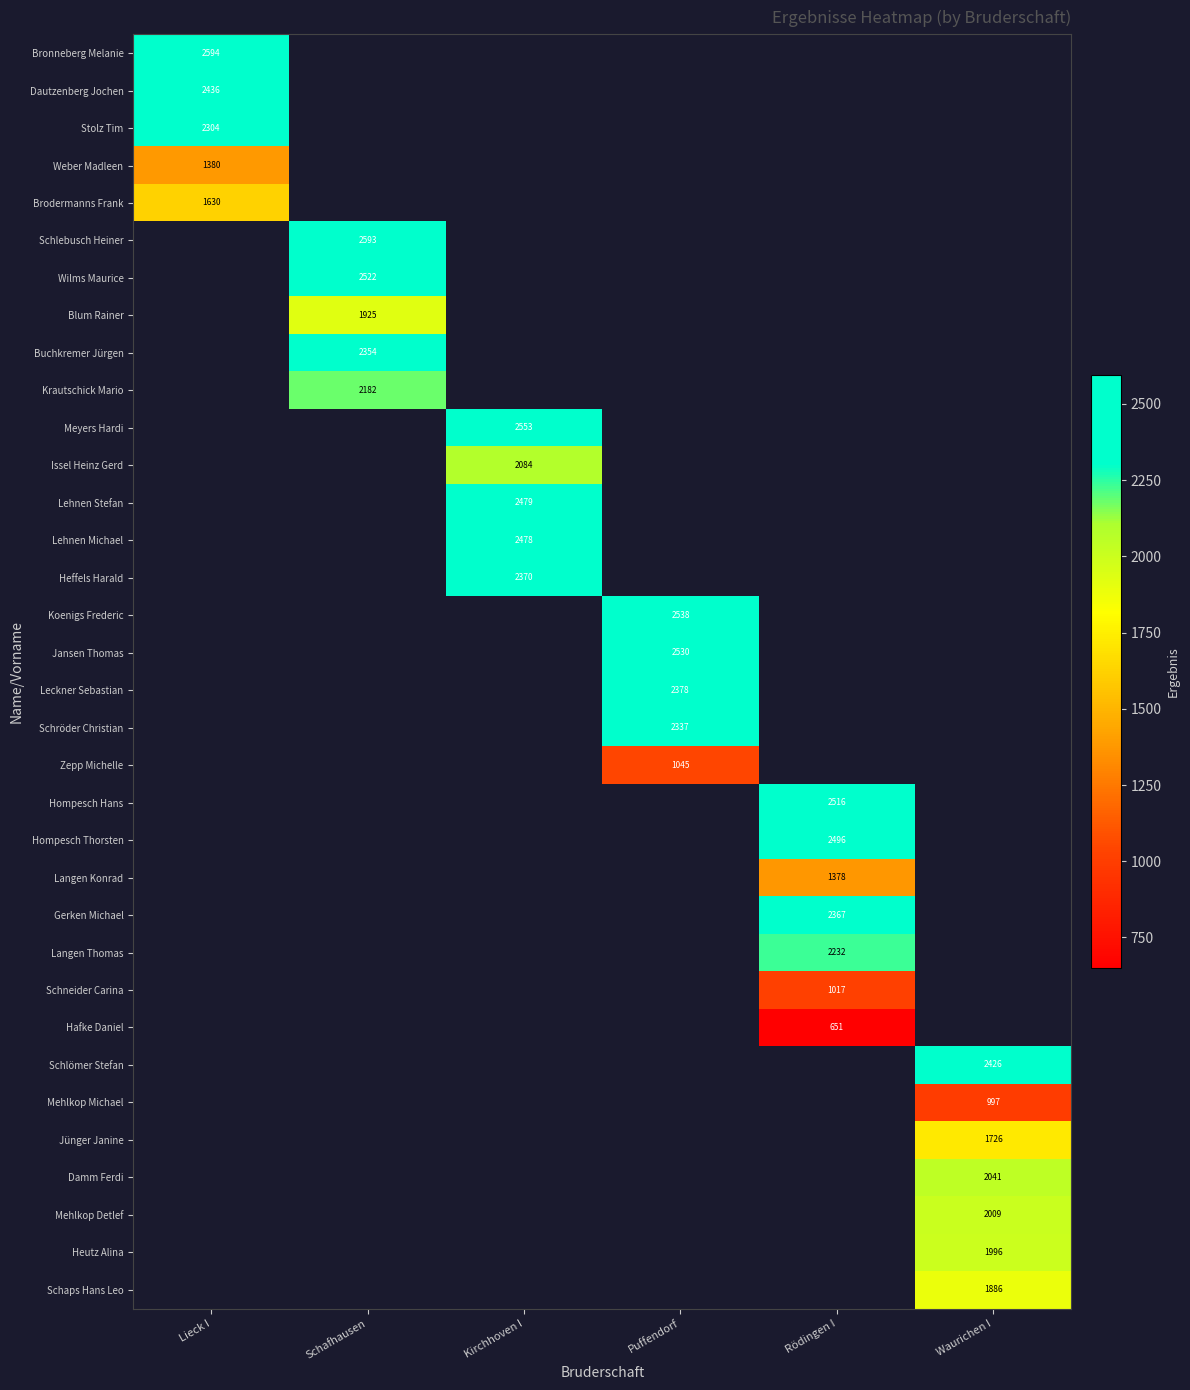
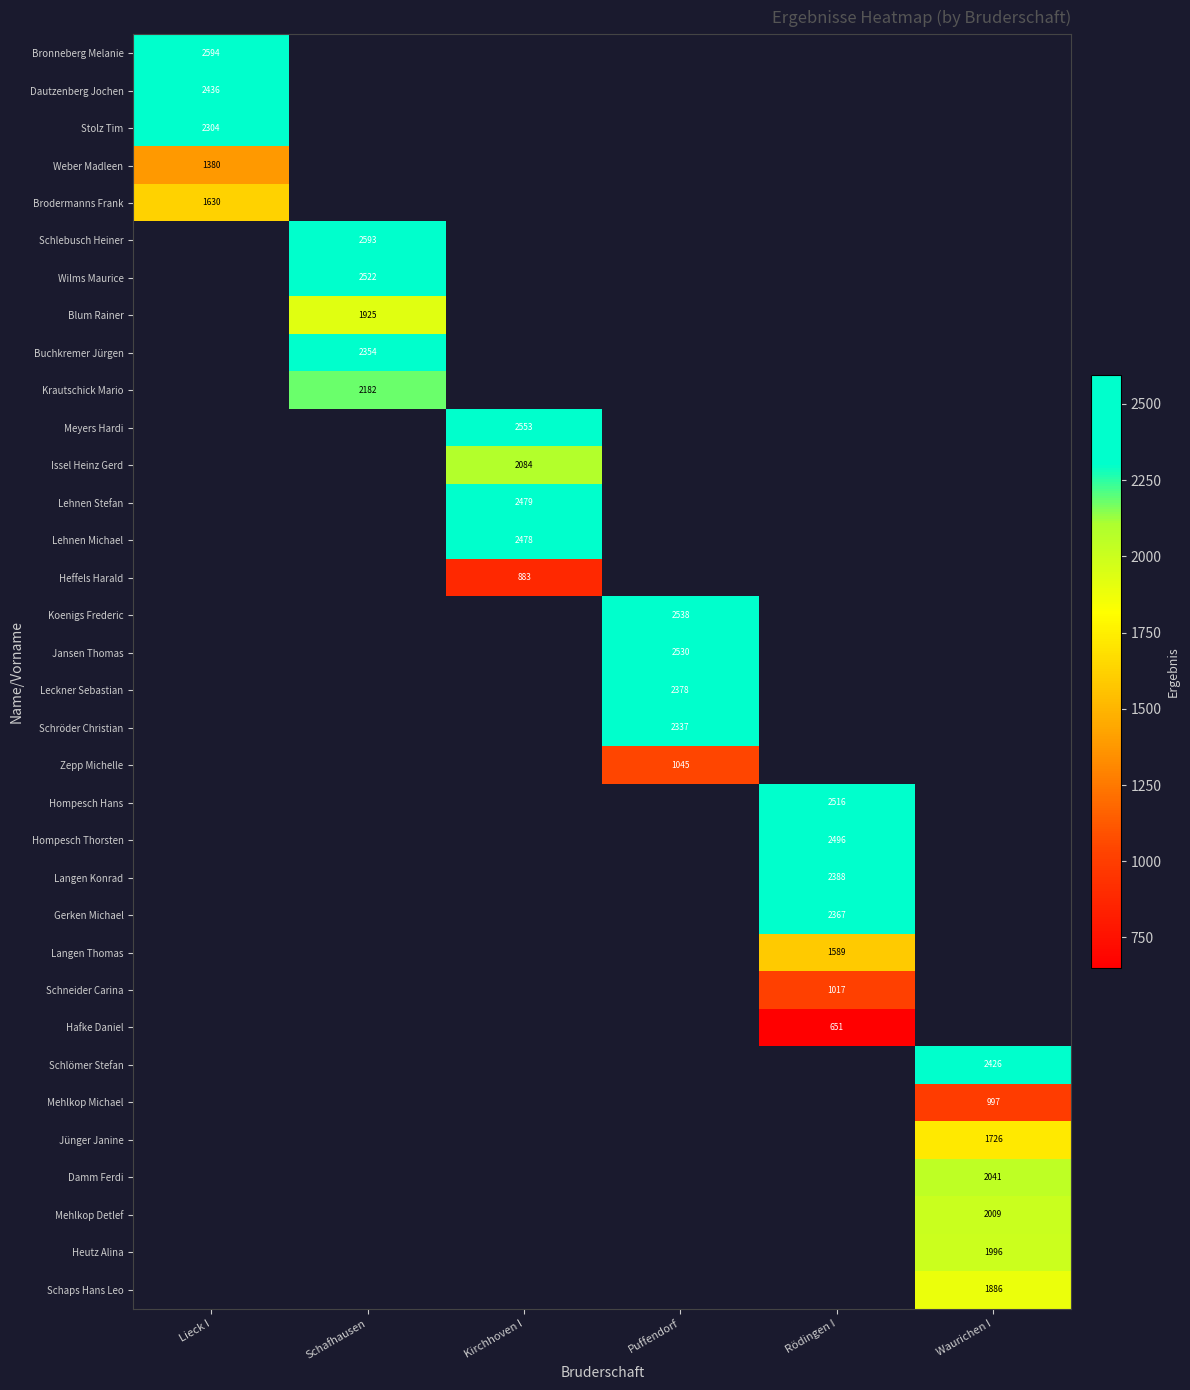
Heffels Harald, Kirchhoven I: 2370 -> 883
Langen Konrad, Rödingen I: 1378 -> 2388
Langen Thomas, Rödingen I: 2232 -> 1589
